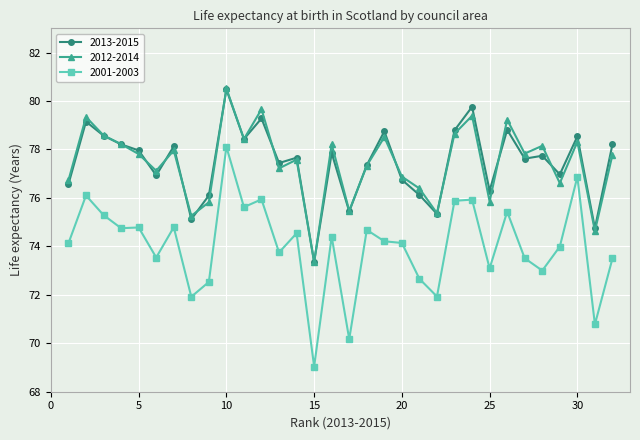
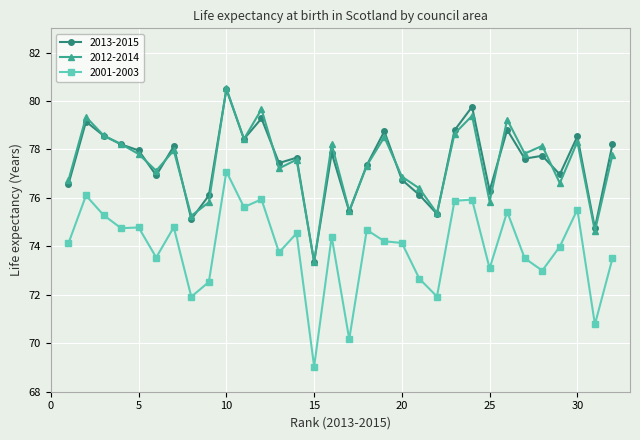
2001-2003, 10: 78.1 -> 77.1
2001-2003, 30: 76.9 -> 75.5
